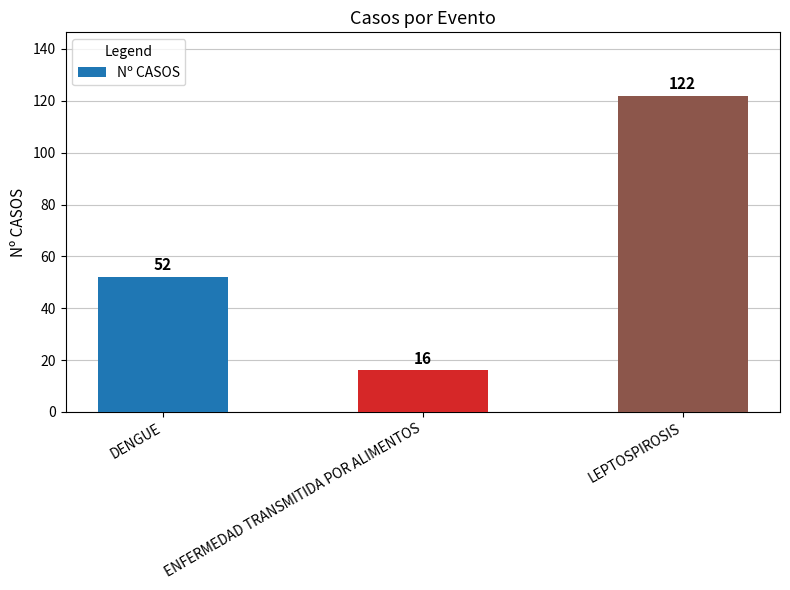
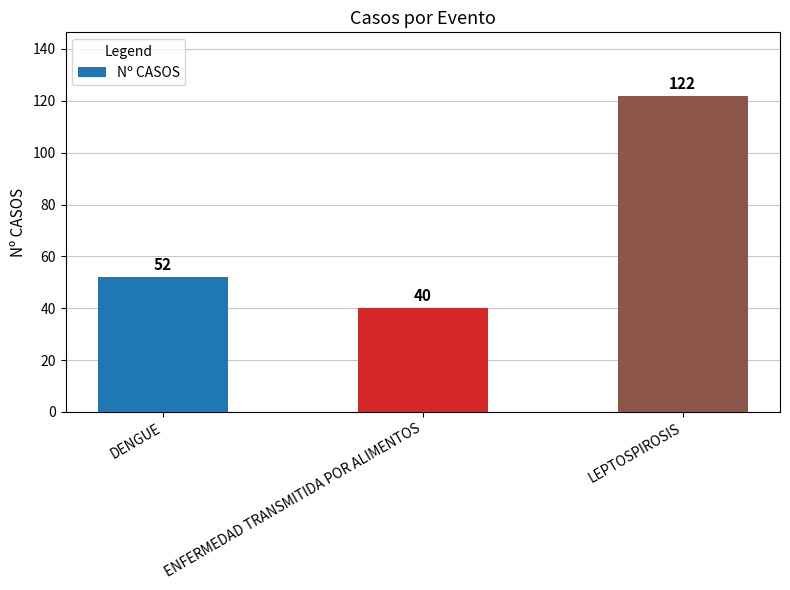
ENFERMEDAD TRANSMITIDA POR ALIMENTOS: 16 -> 40
